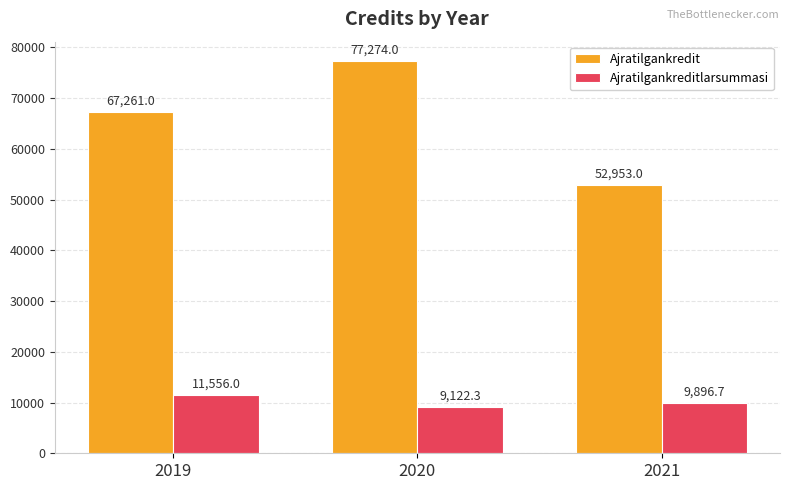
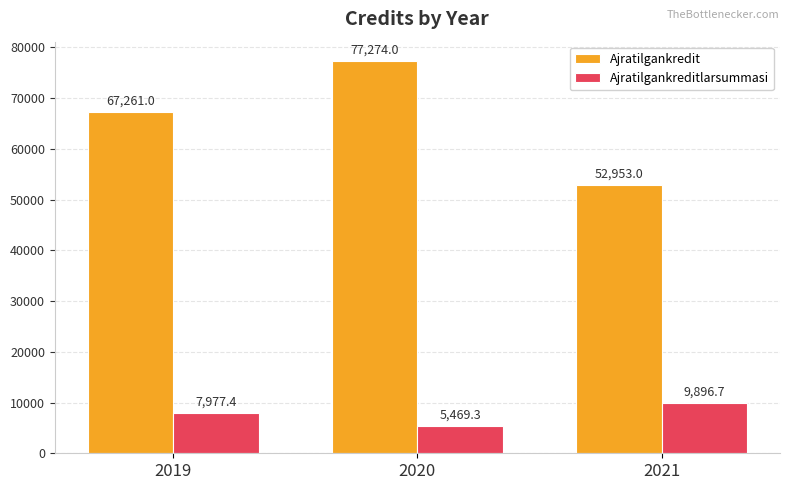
Ajratilgankreditlarsummasi, 2019: 11,556.0 -> 7,977.4
Ajratilgankreditlarsummasi, 2020: 9,122.3 -> 5,469.3
